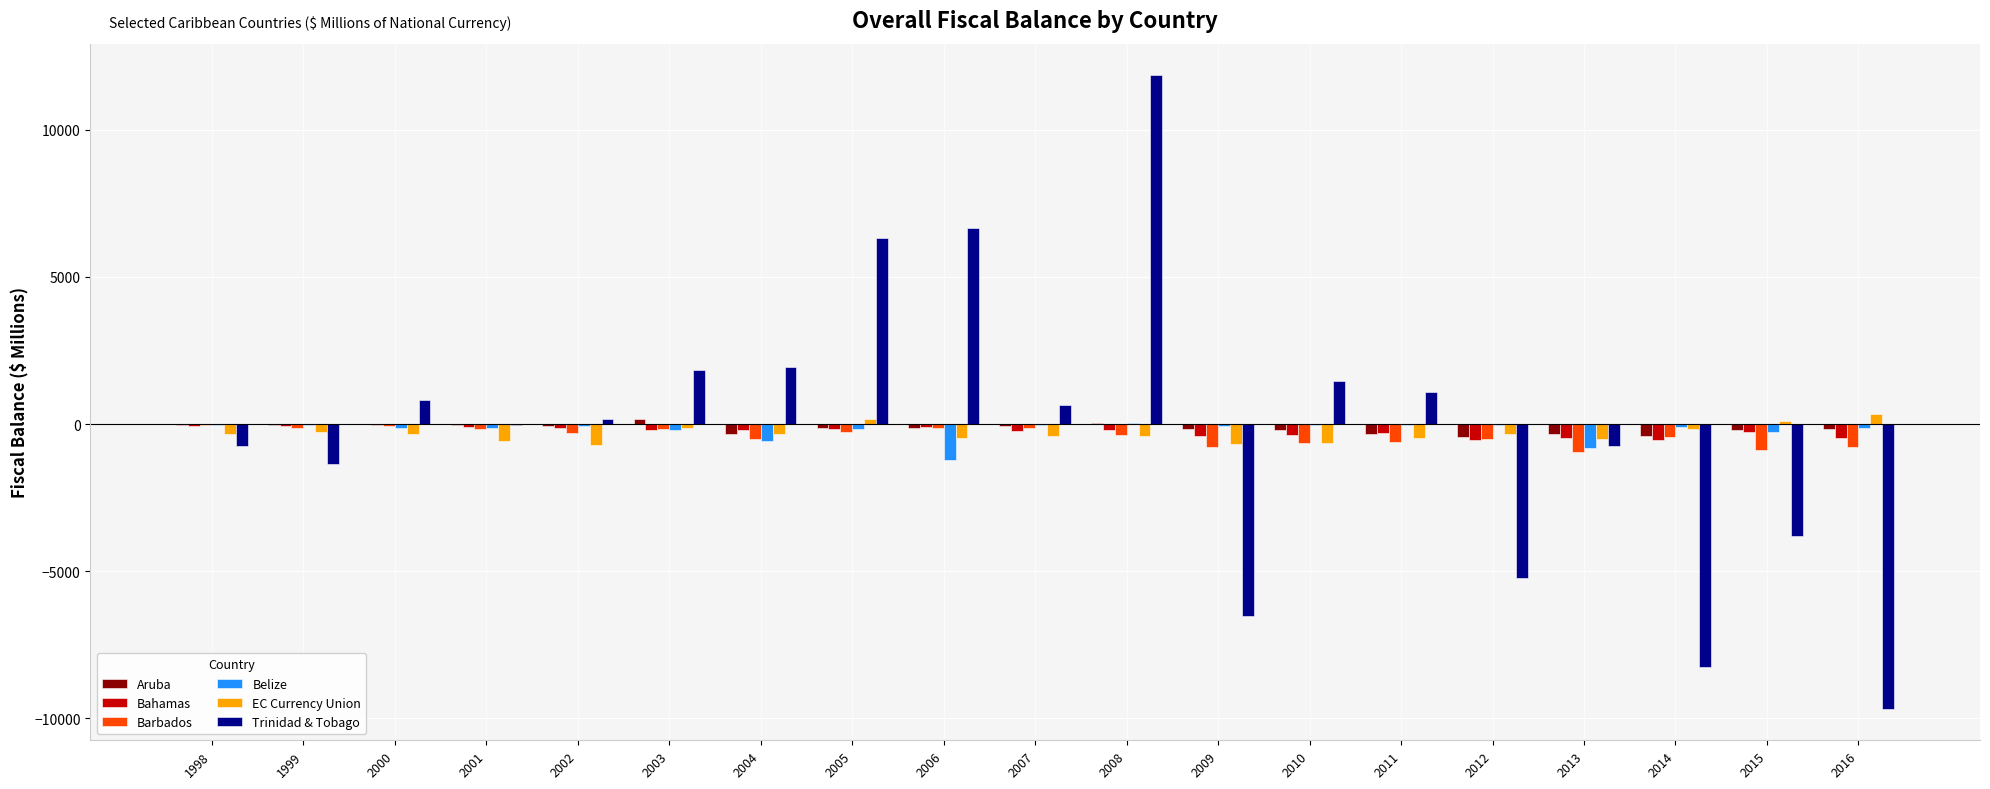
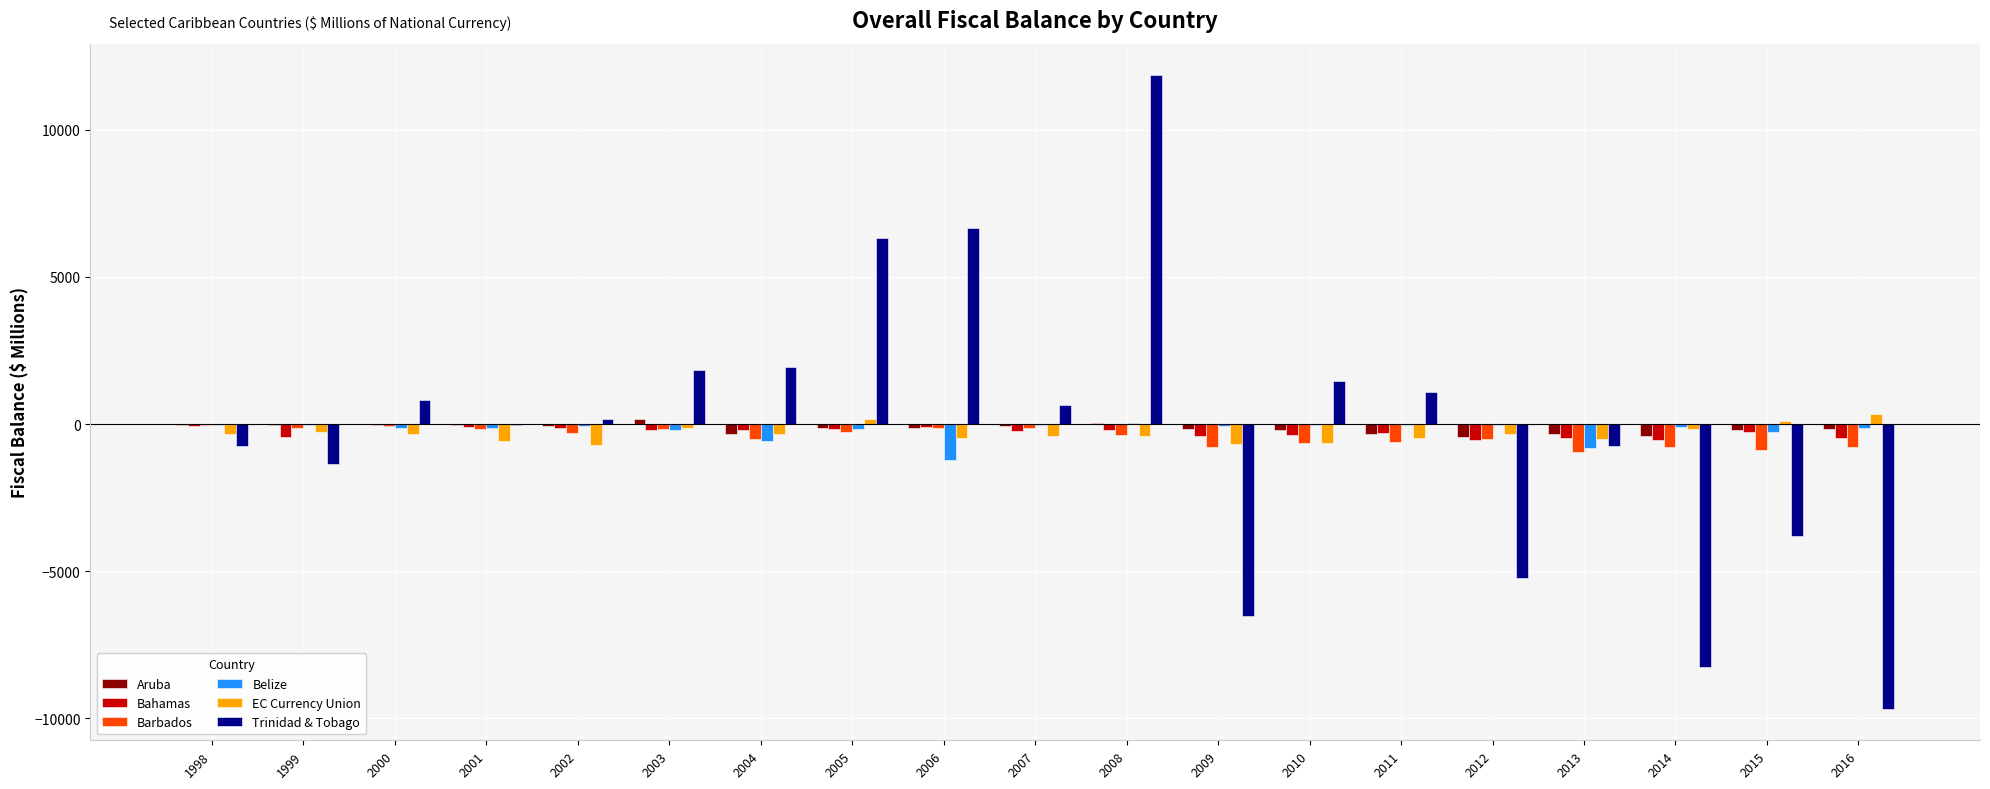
Bahamas, 1999: -100 -> -400
Barbados, 2014: -400 -> -800
